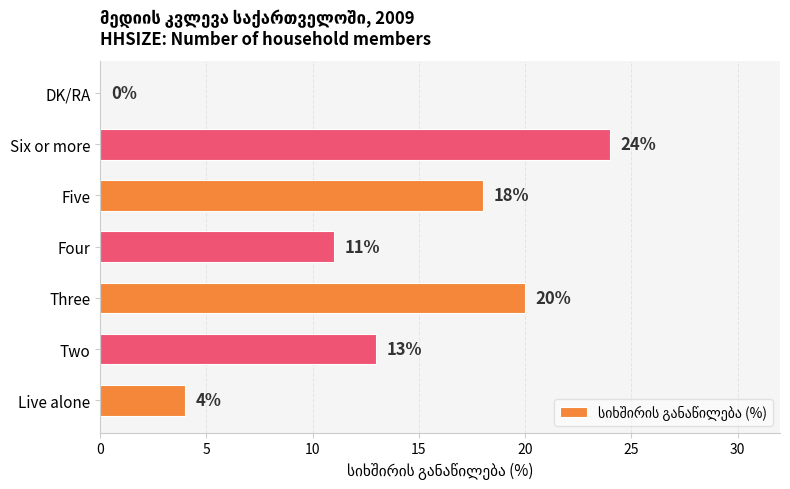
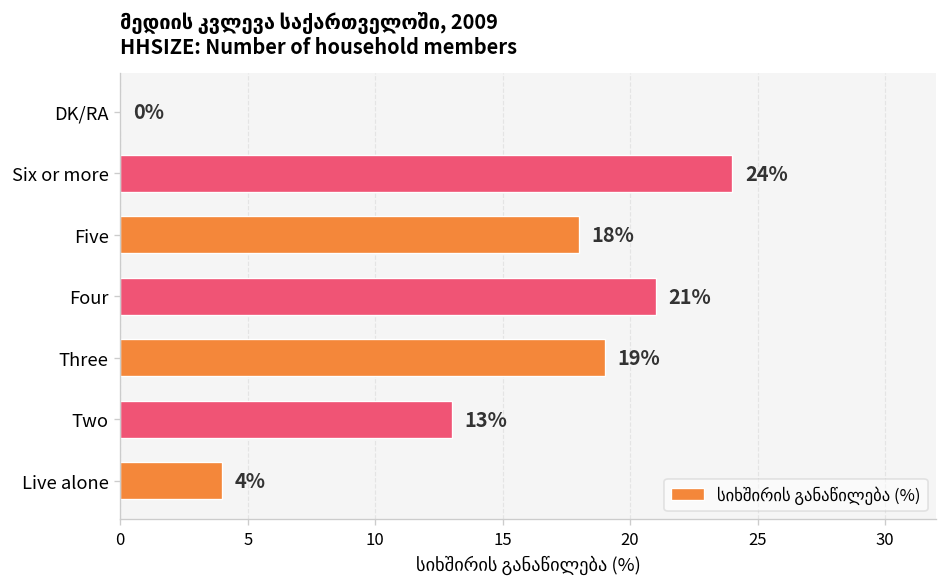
Four: 11% -> 21%
Three: 20% -> 19%
